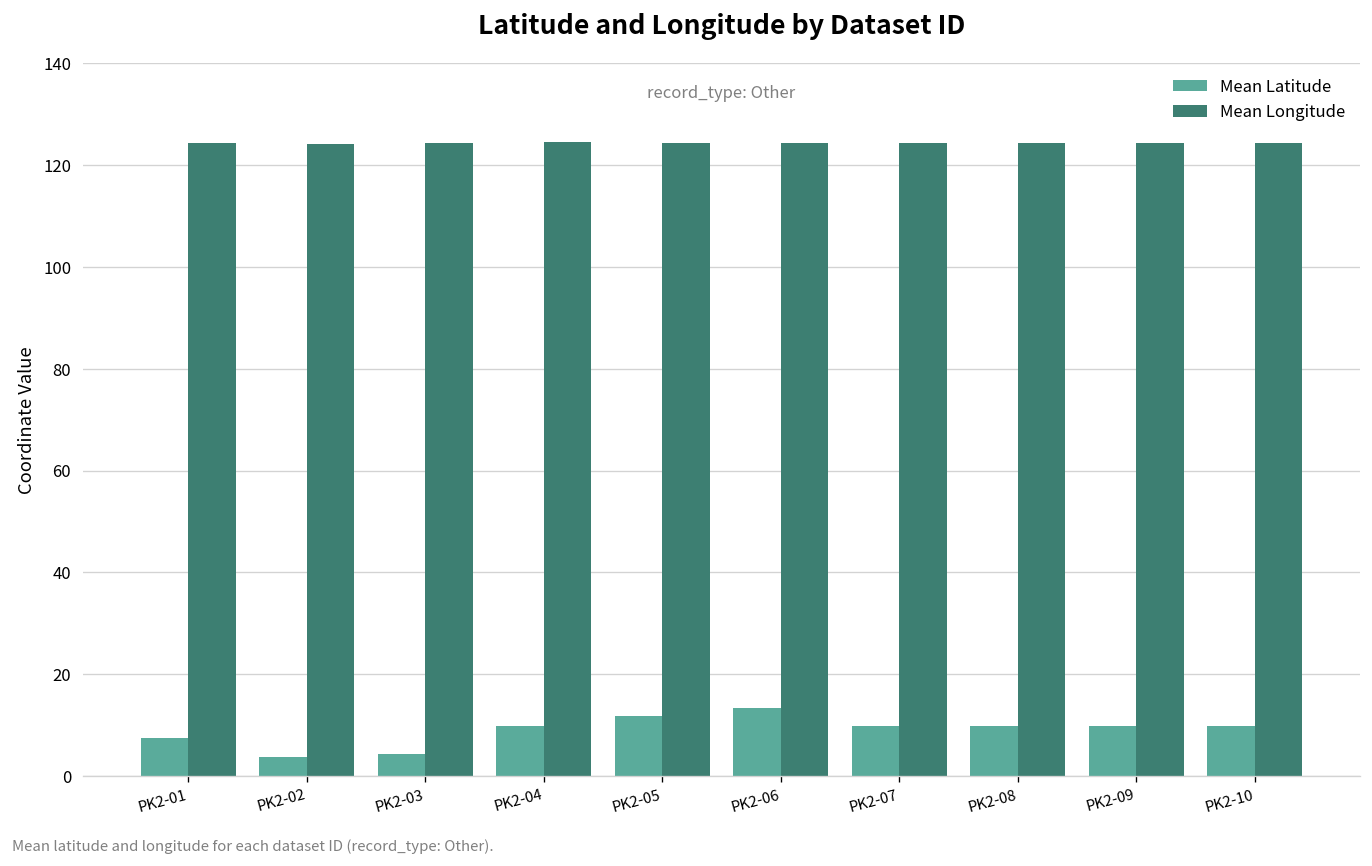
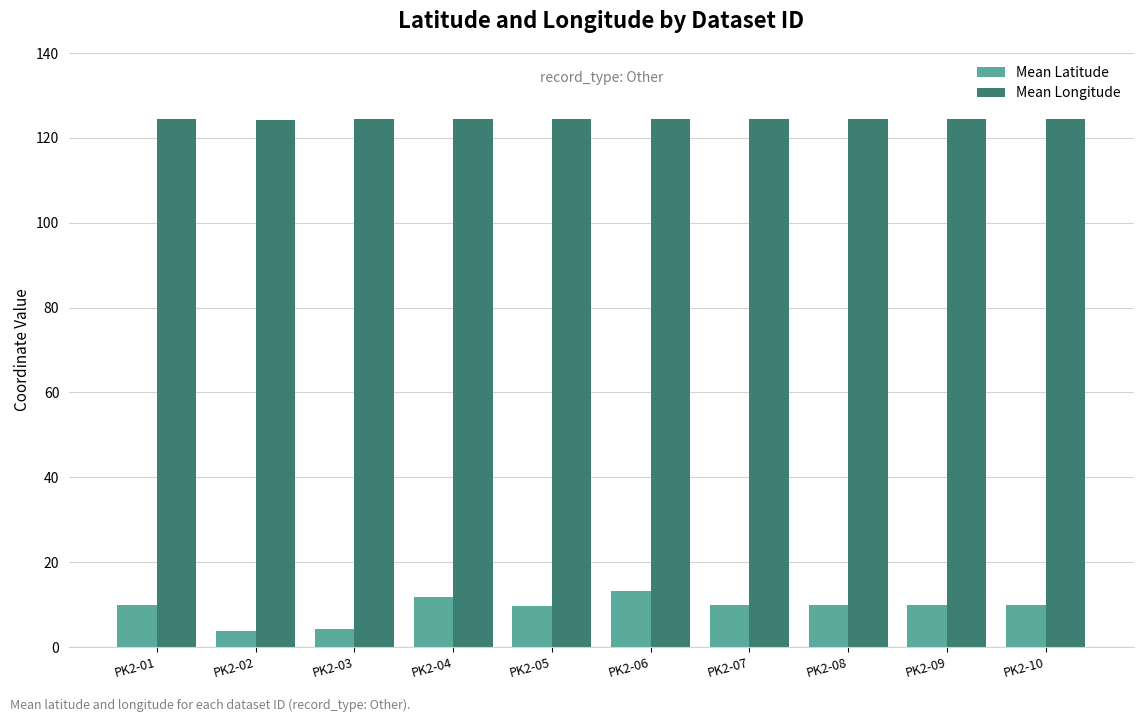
Mean Latitude, PK2-01: 7 -> 10
Mean Latitude, PK2-04: 10 -> 12
Mean Latitude, PK2-05: 12 -> 10
